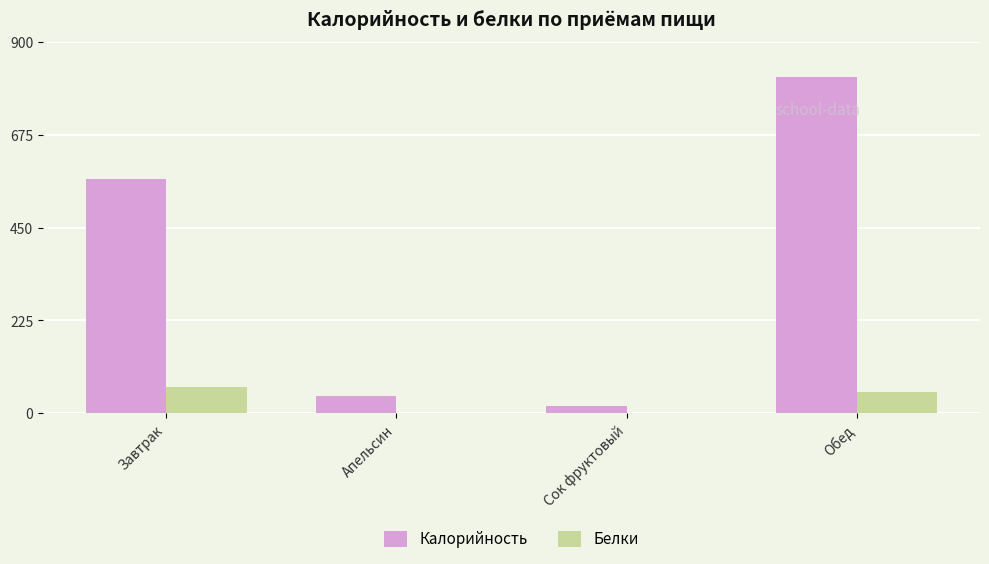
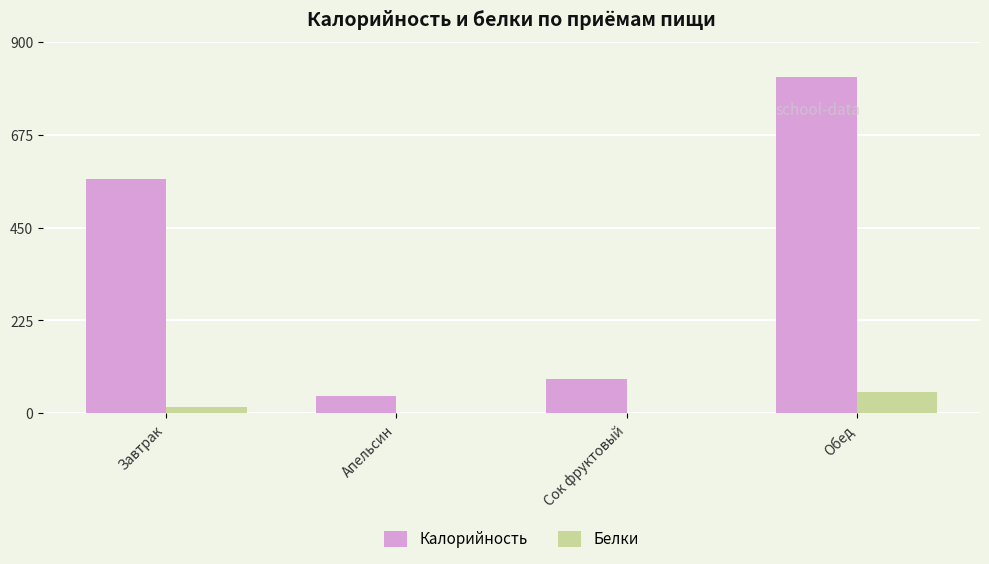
Белки, Завтрак: 60 -> 20
Калорийность, Сок фруктовый: 20 -> 80
